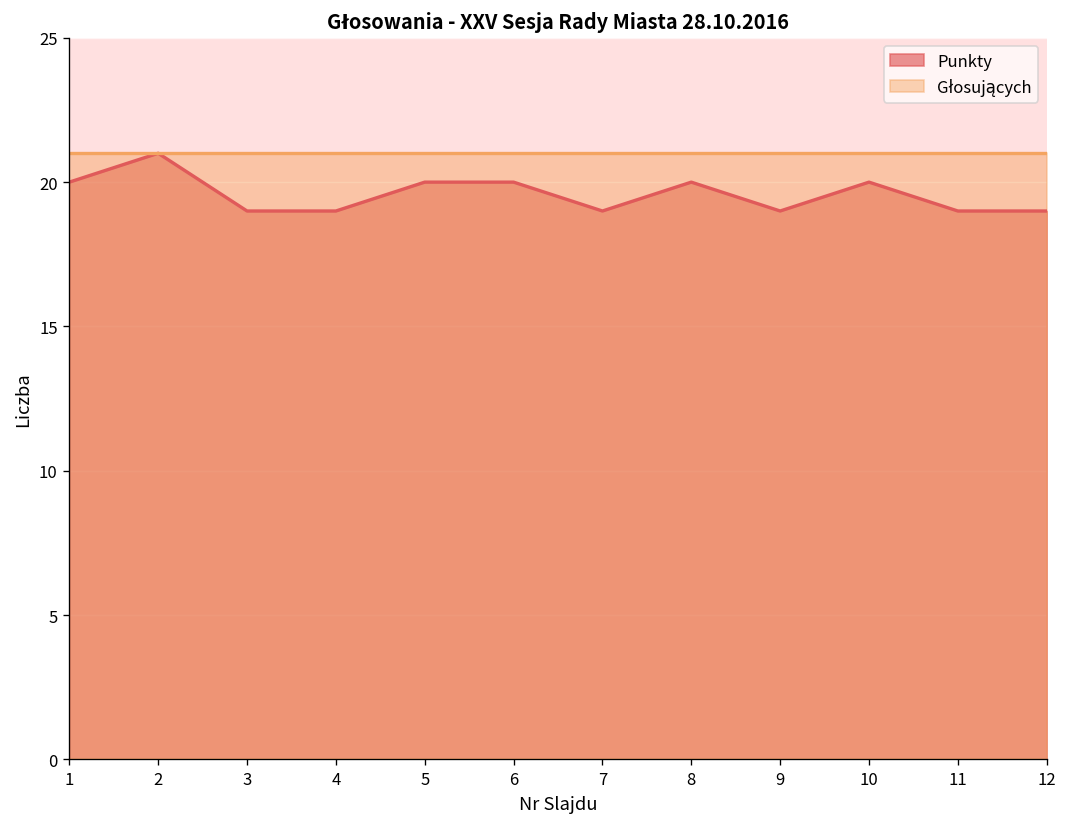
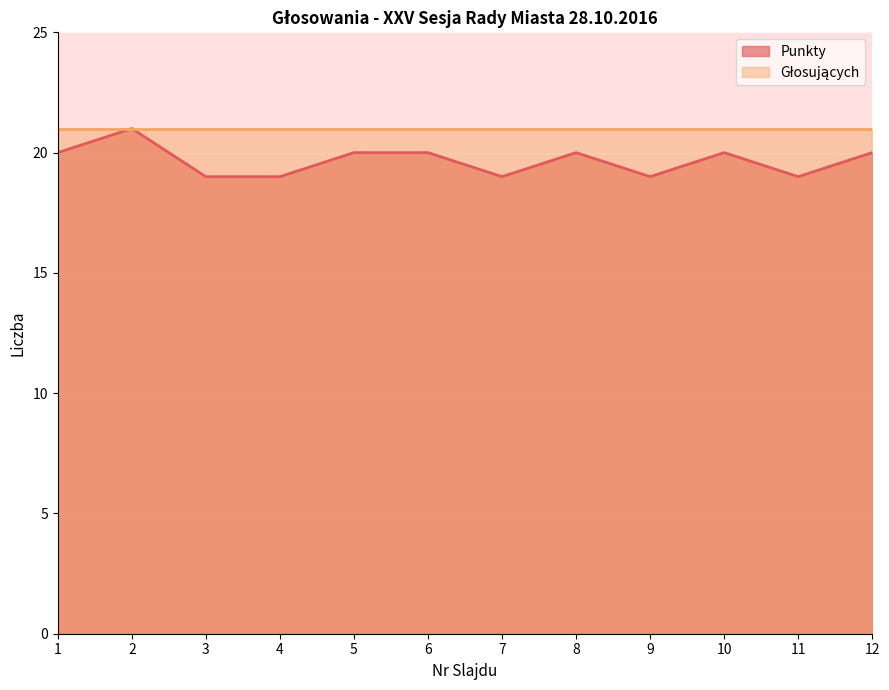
Punkty, 12: 19 -> 20
